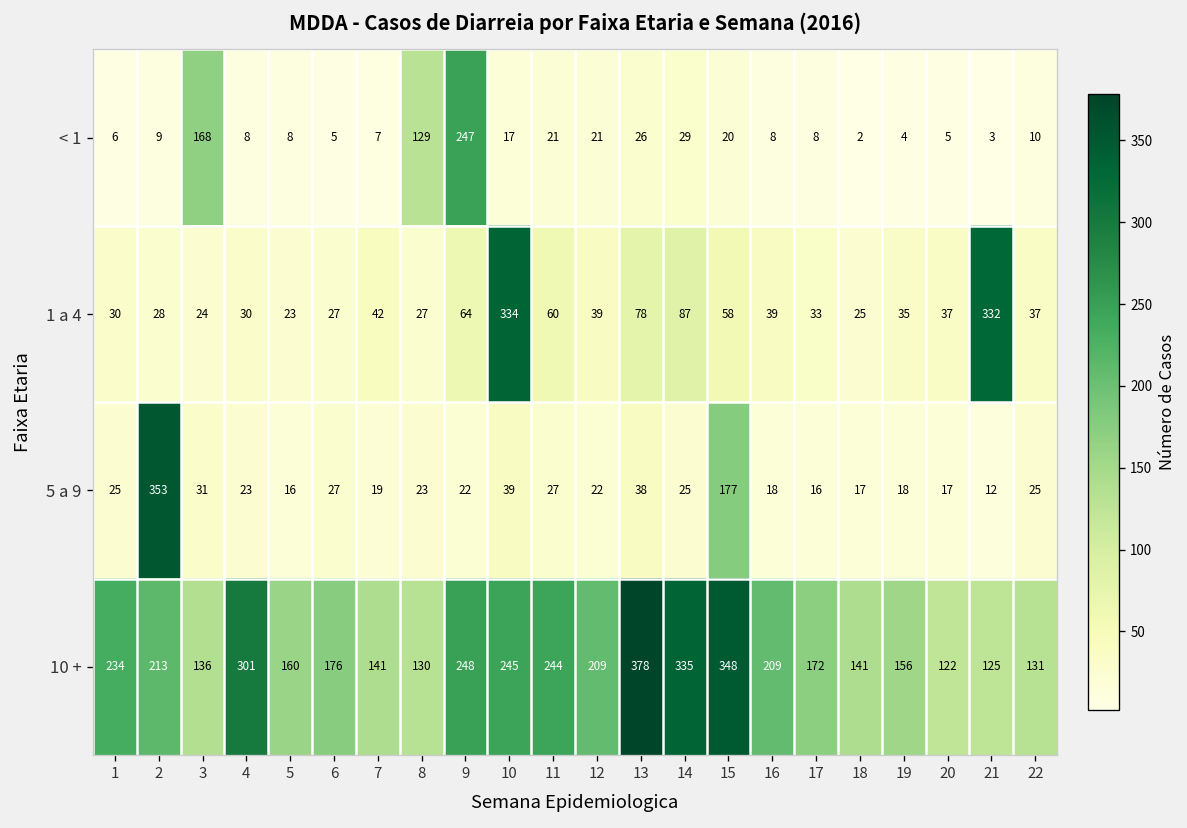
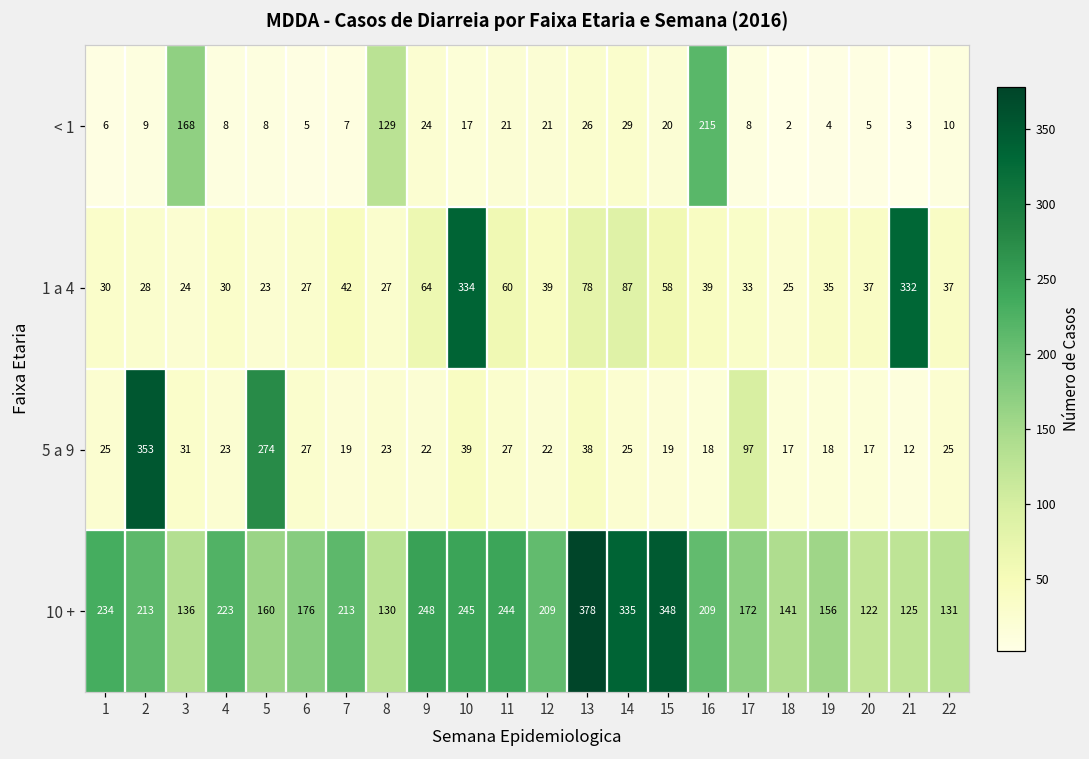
< 1, 9: 247 -> 24
< 1, 16: 8 -> 215
5 a 9, 5: 16 -> 274
5 a 9, 15: 177 -> 19
5 a 9, 17: 16 -> 97
10 +, 4: 301 -> 223
10 +, 7: 141 -> 213
